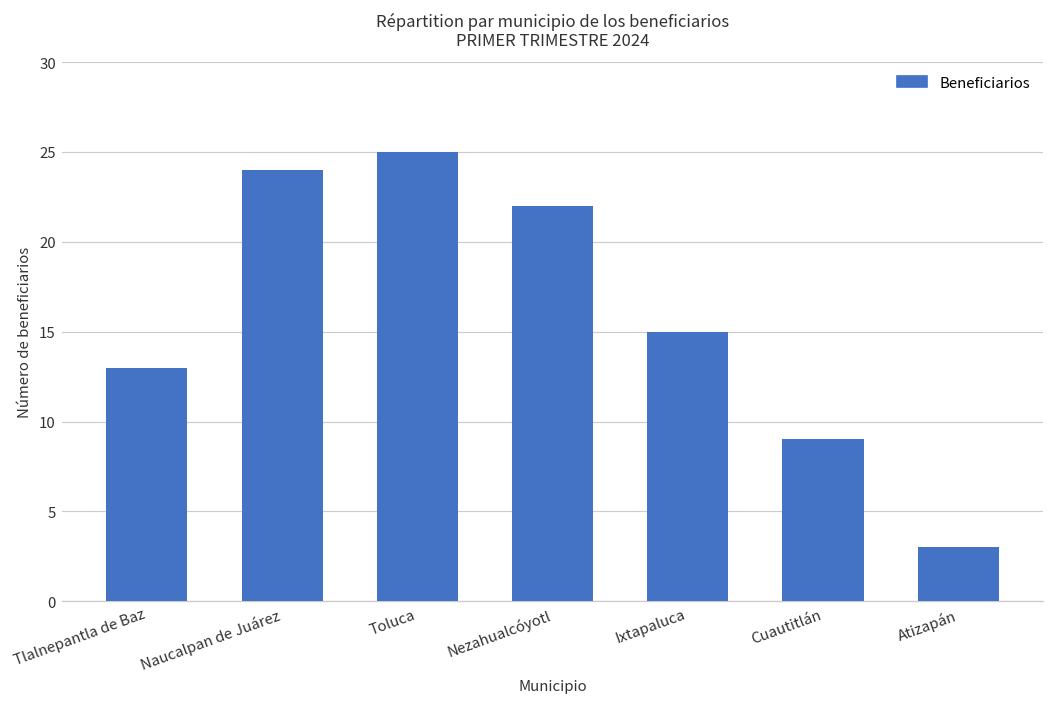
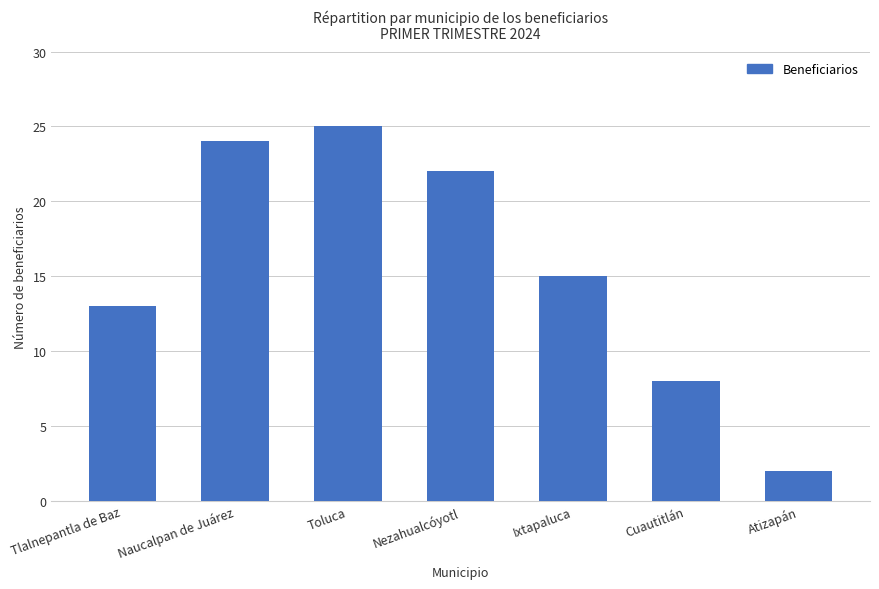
Cuautitlán: 9 -> 8
Atizapán: 3 -> 2
